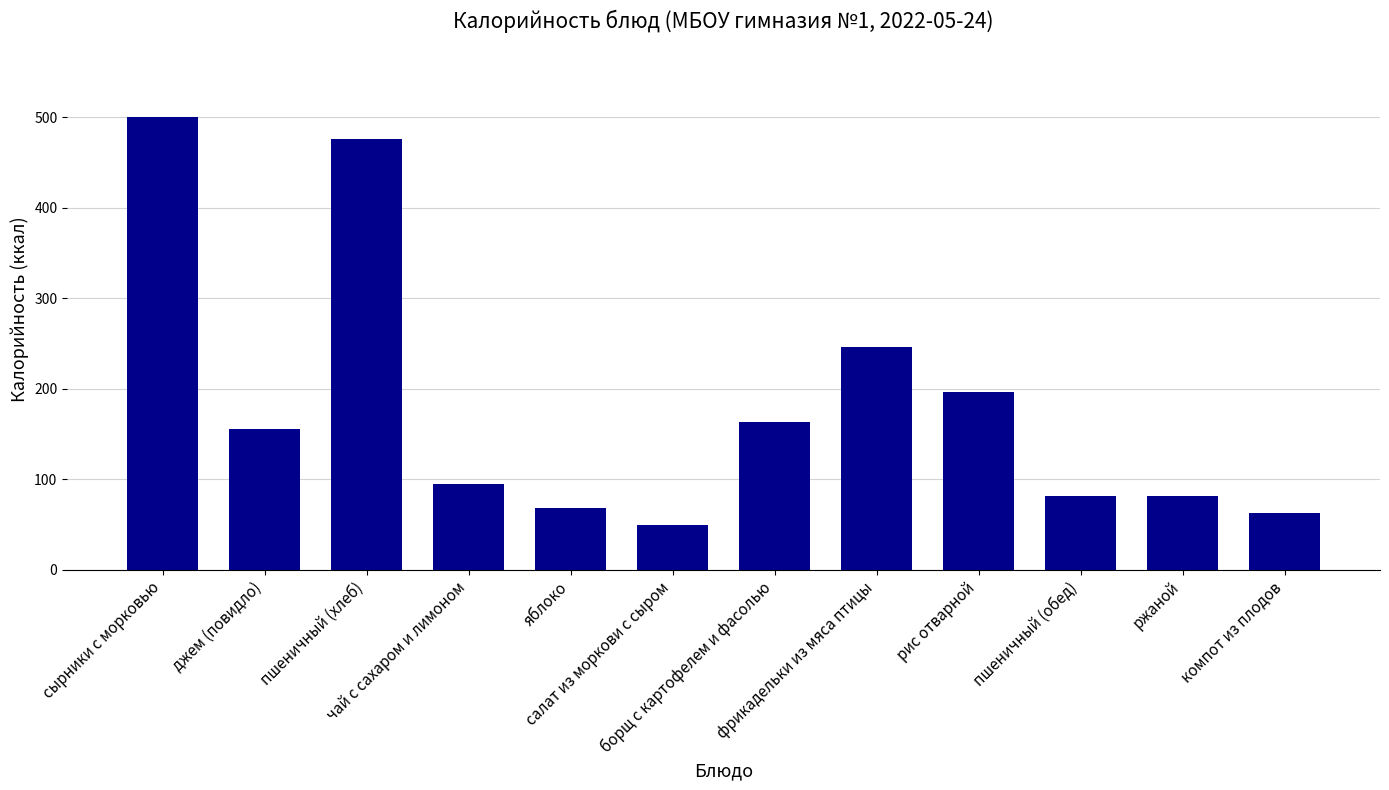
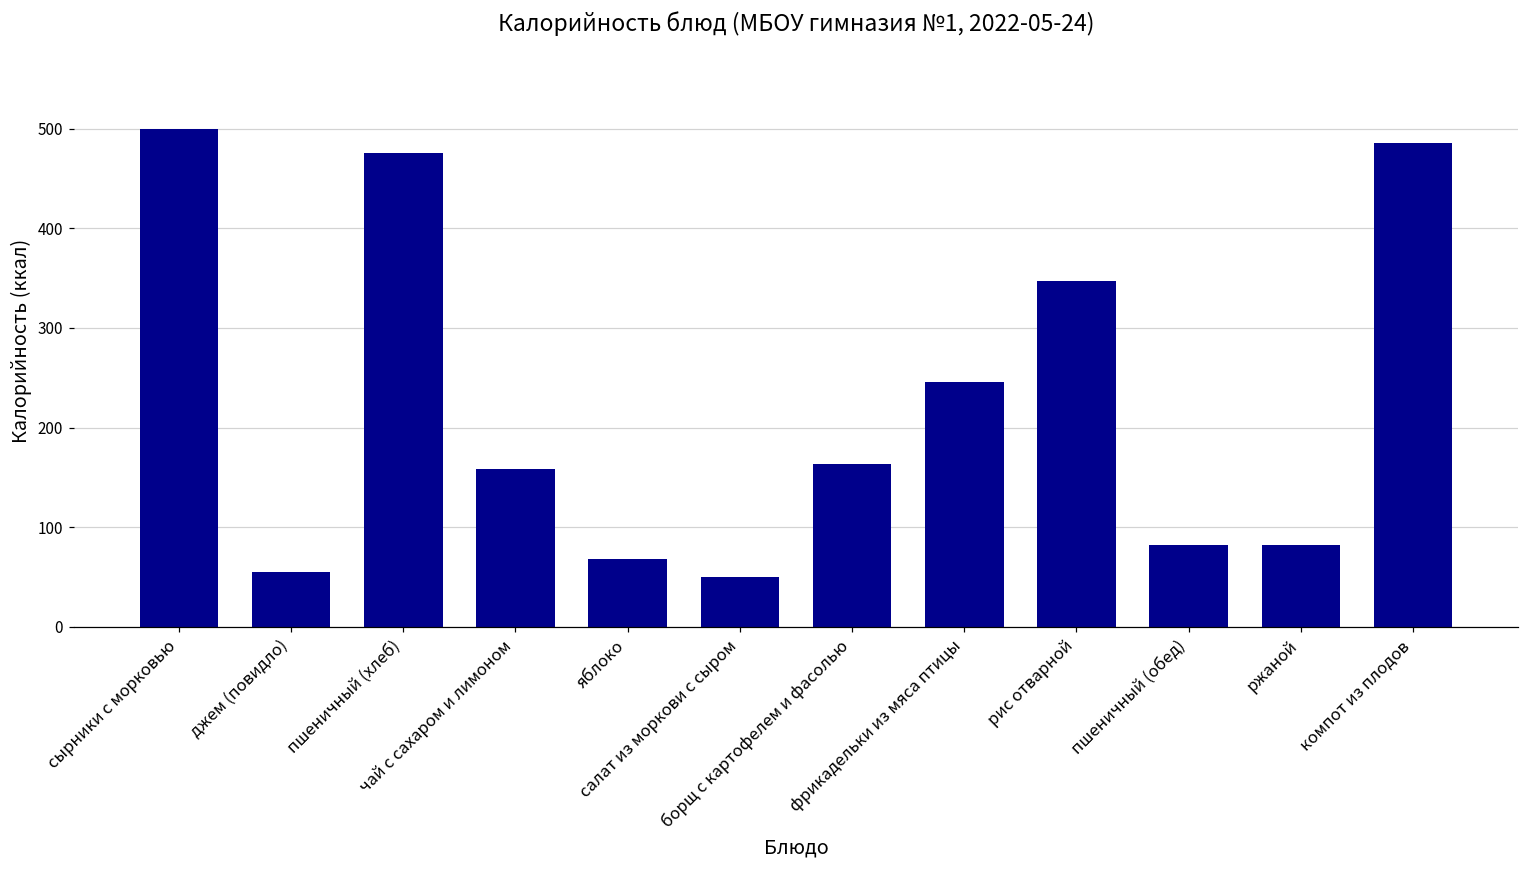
джем (повидло): 160 -> 60
чай с сахаром и лимоном: 100 -> 160
рис отварной: 200 -> 350
компот из плодов: 60 -> 490
